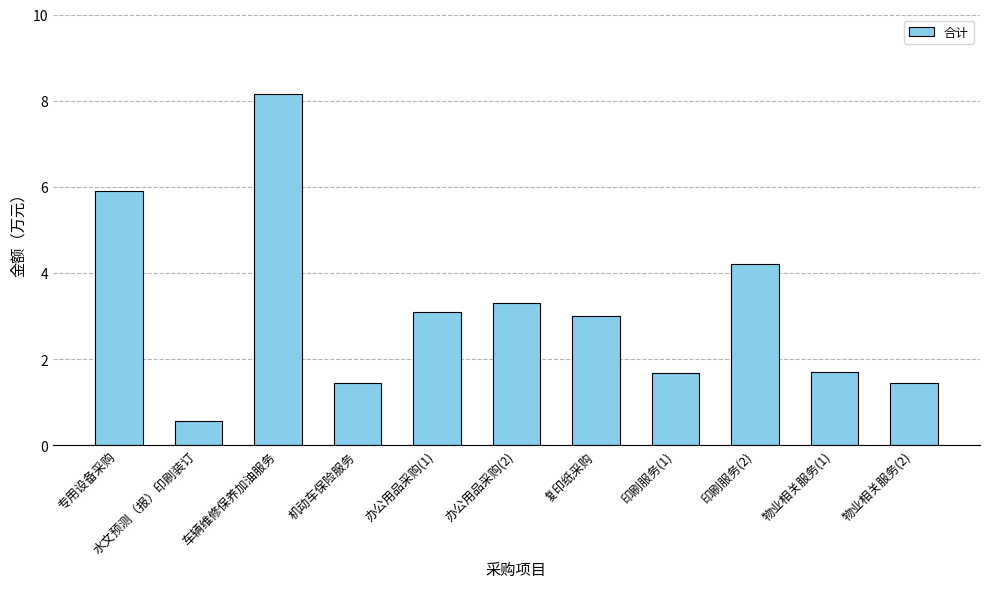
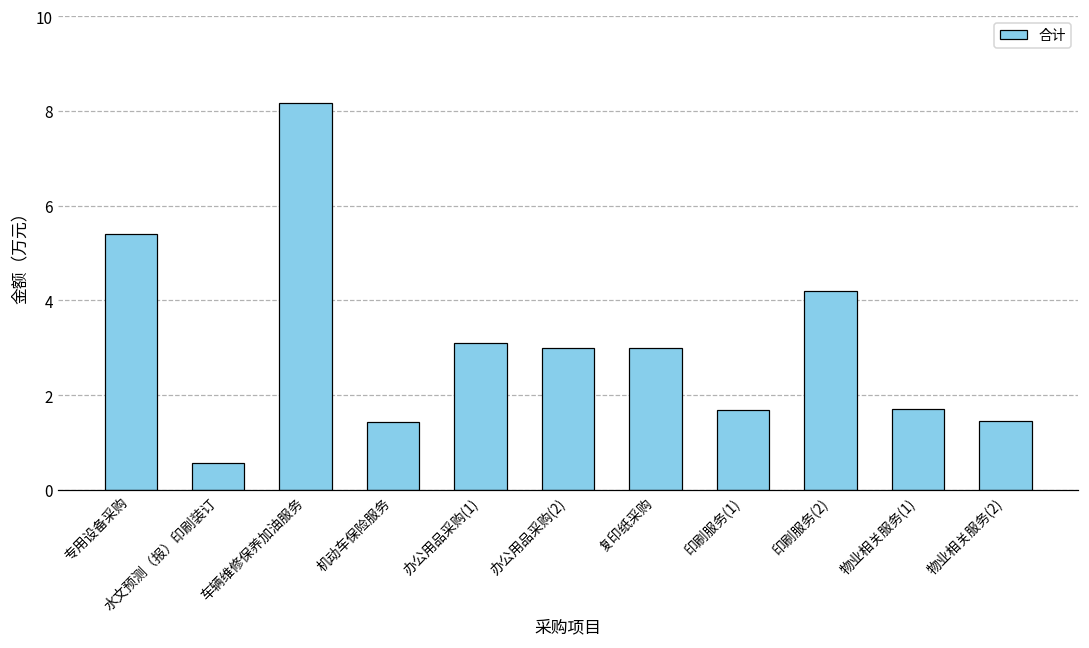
专用设备采购: 5.9 -> 5.4
办公用品采购(2): 3.3 -> 3.0
